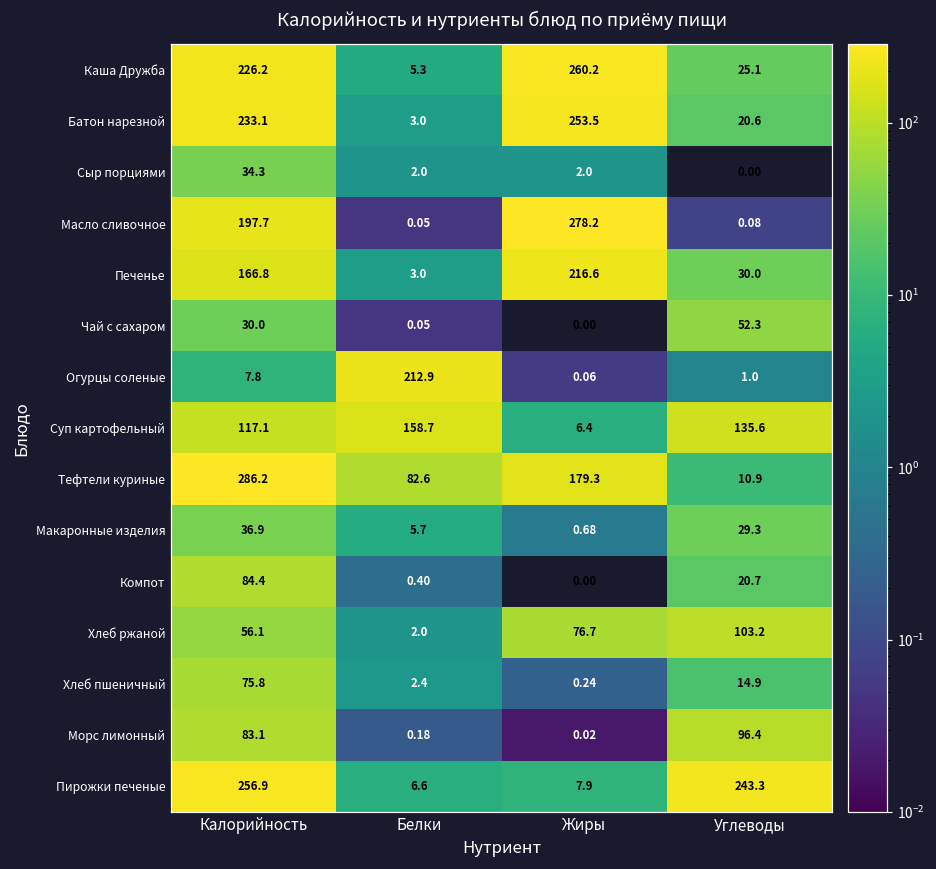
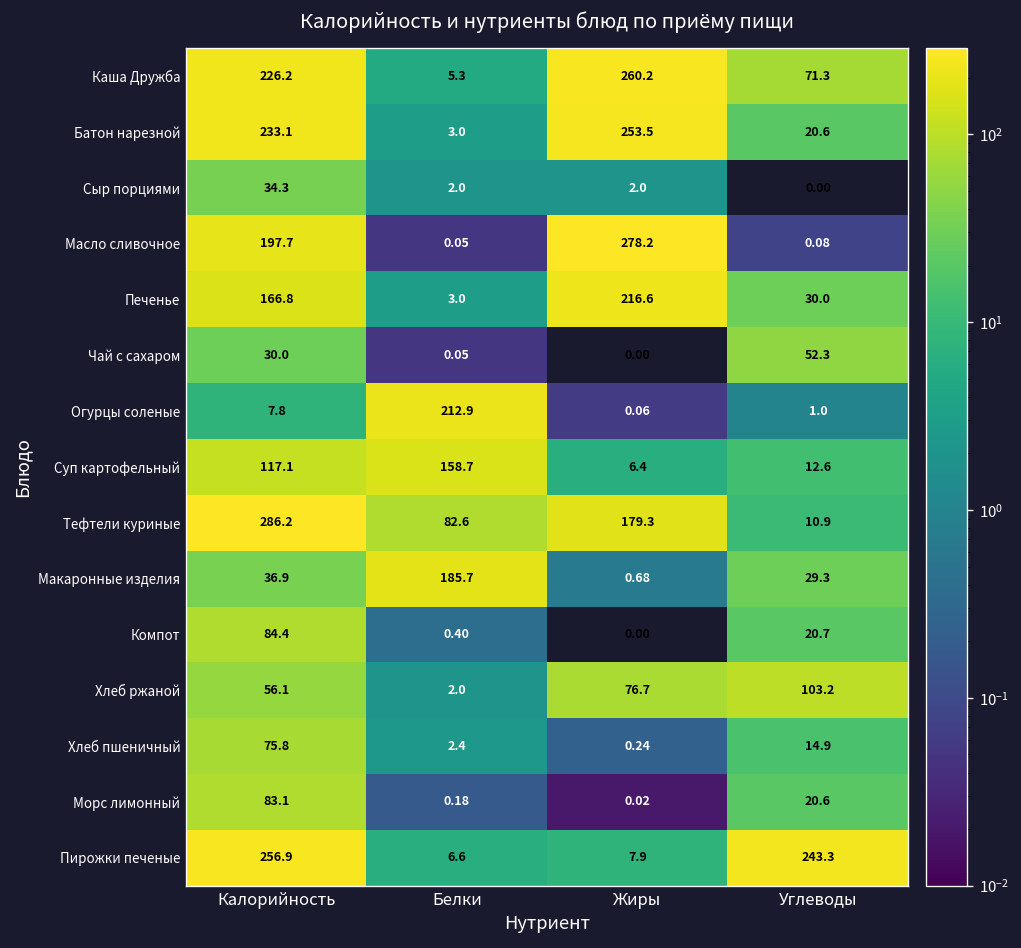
Каша Дружба, Углеводы: 25.1 -> 71.3
Суп картофельный, Углеводы: 135.6 -> 12.6
Макаронные изделия, Белки: 5.7 -> 185.7
Морс лимонный, Углеводы: 96.4 -> 20.6
